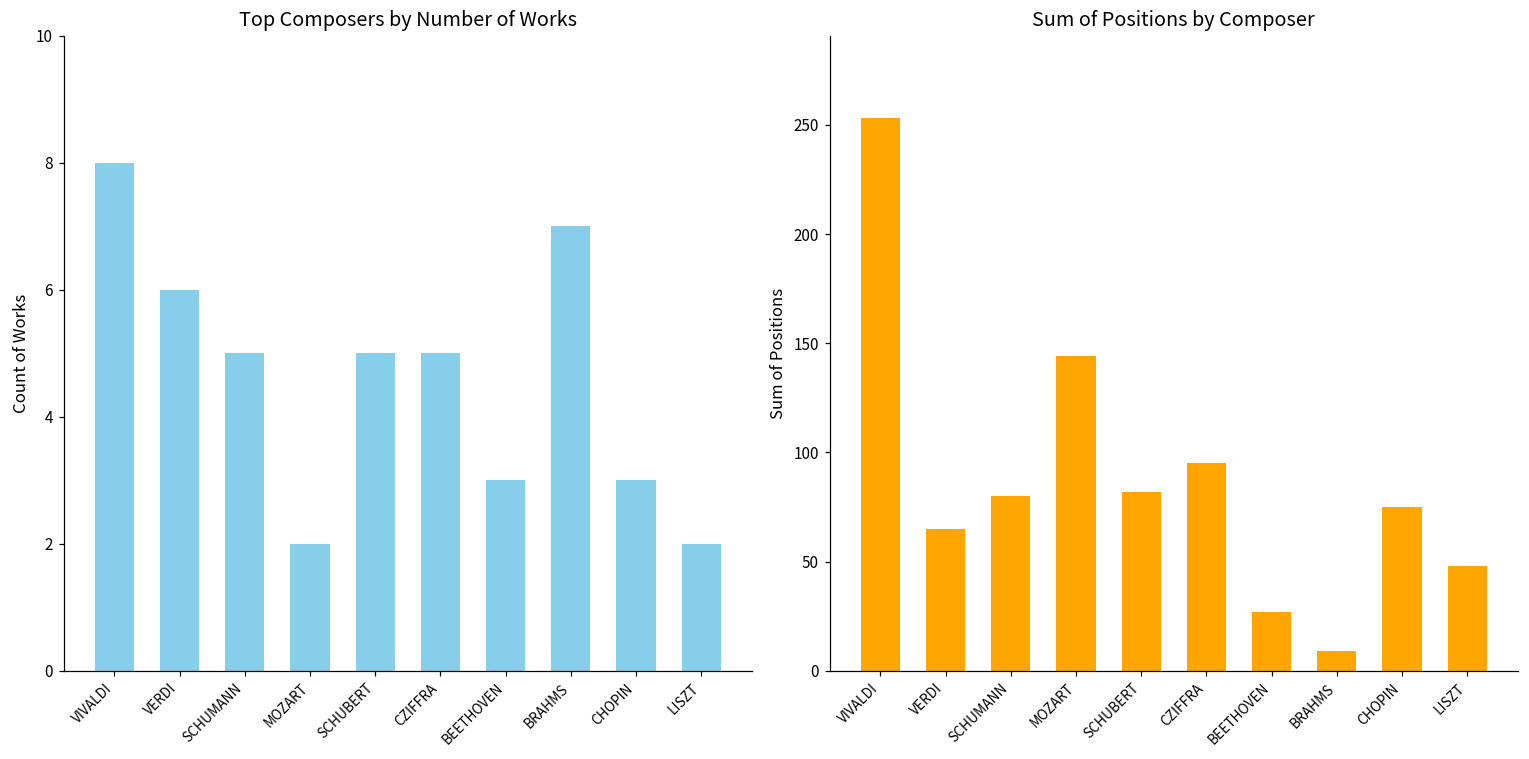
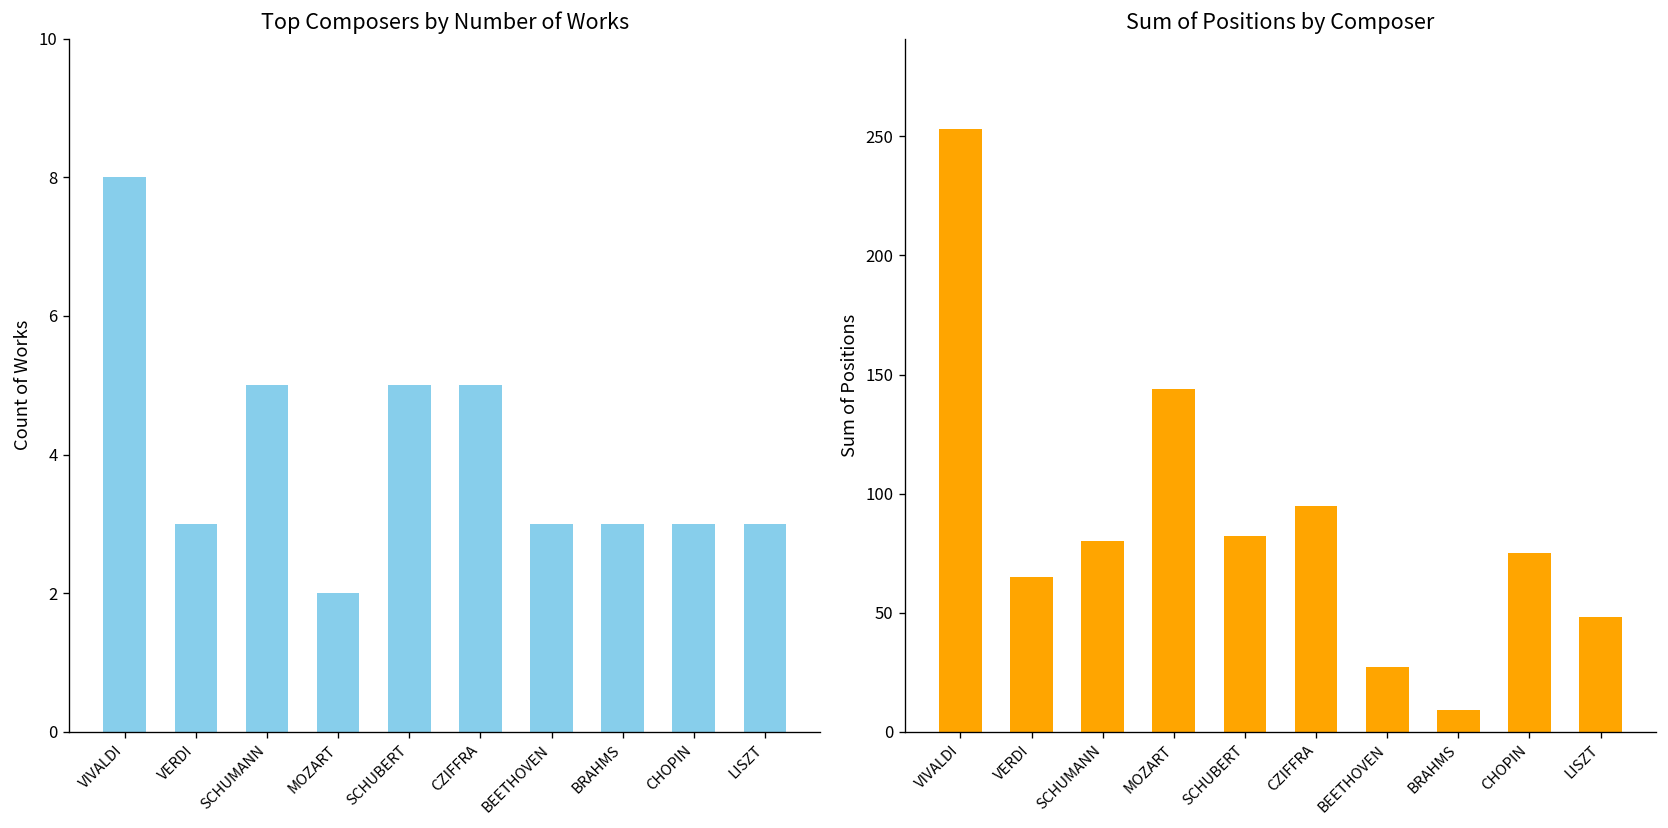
Top Composers by Number of Works, VERDI: 6 -> 3
Top Composers by Number of Works, BRAHMS: 7 -> 3
Top Composers by Number of Works, LISZT: 2 -> 3
